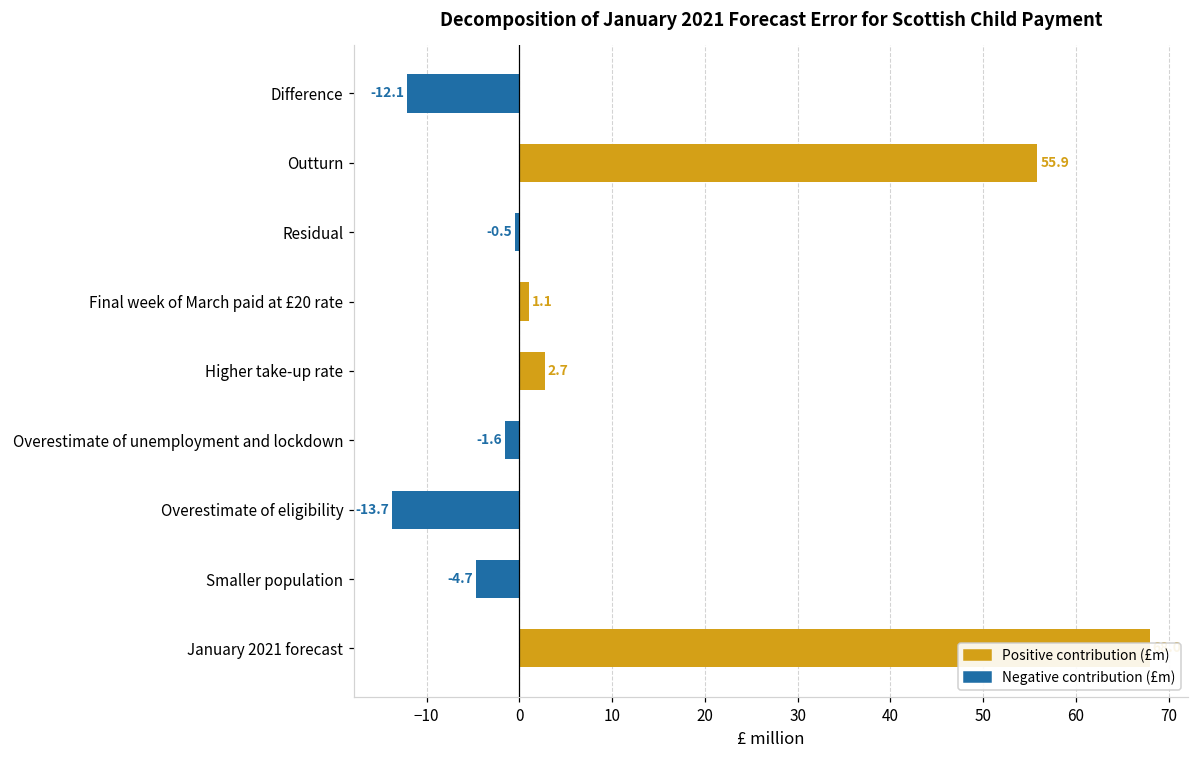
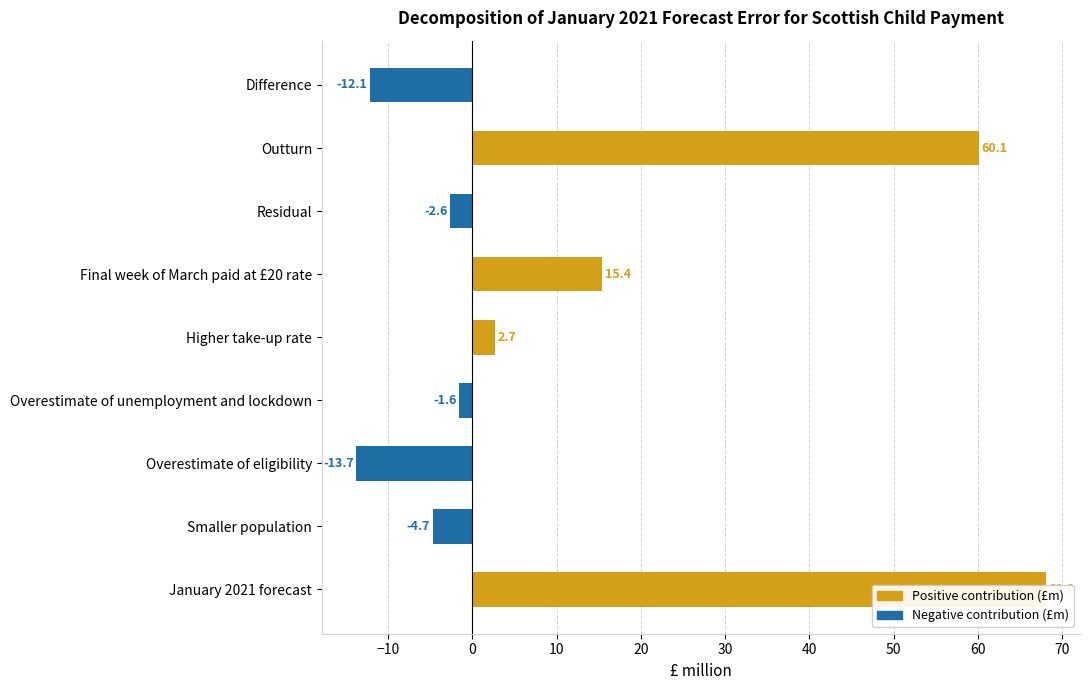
Outturn: 55.9 -> 60.1
Residual: -0.5 -> -2.6
Final week of March paid at £20 rate: 1.1 -> 15.4
